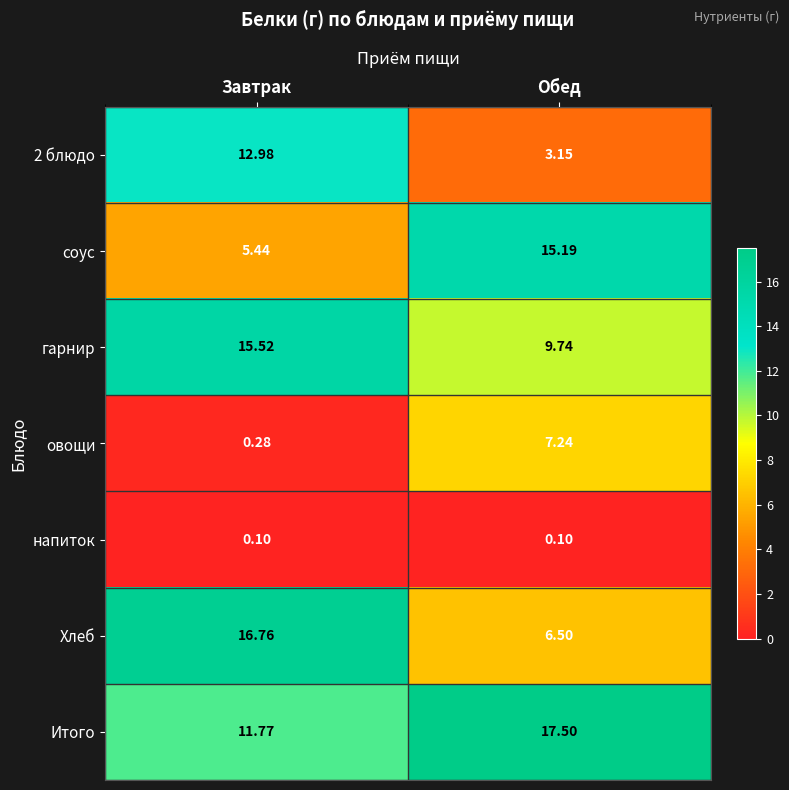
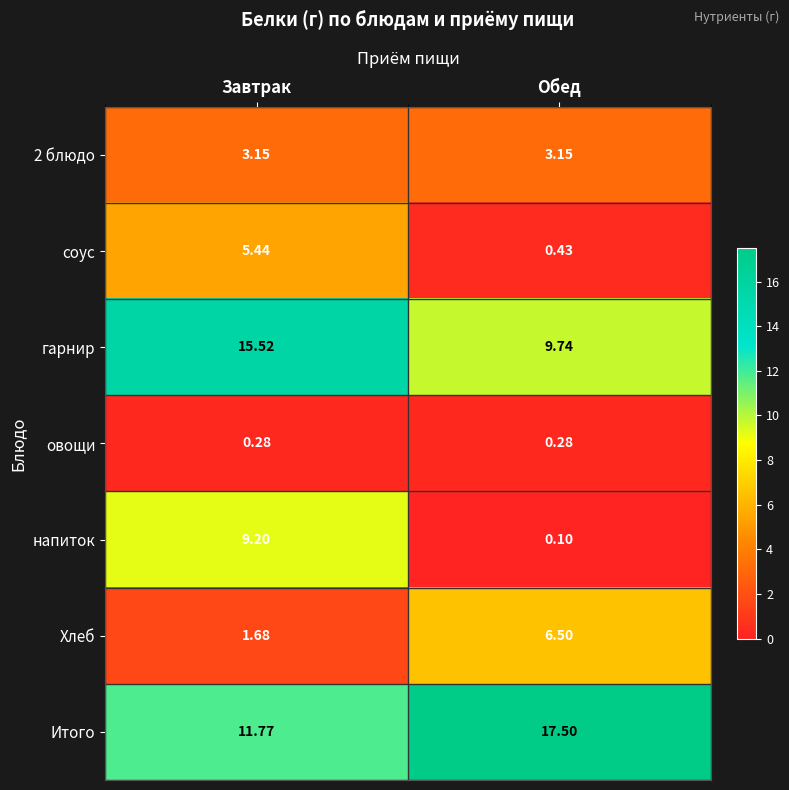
2 блюдо, Завтрак: 12.98 -> 3.15
соус, Обед: 15.19 -> 0.43
овощи, Обед: 7.24 -> 0.28
напиток, Завтрак: 0.10 -> 9.20
Хлеб, Завтрак: 16.76 -> 1.68
